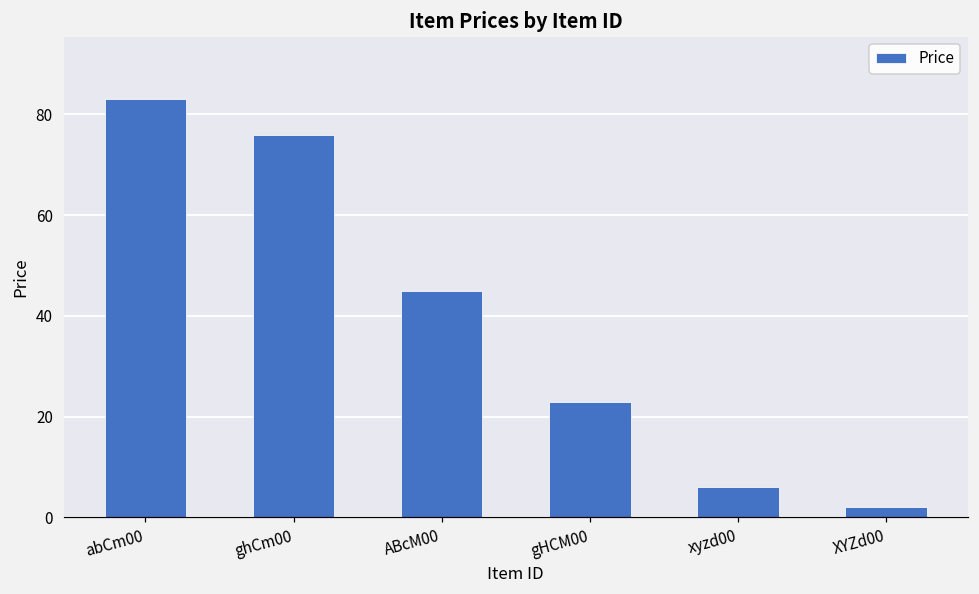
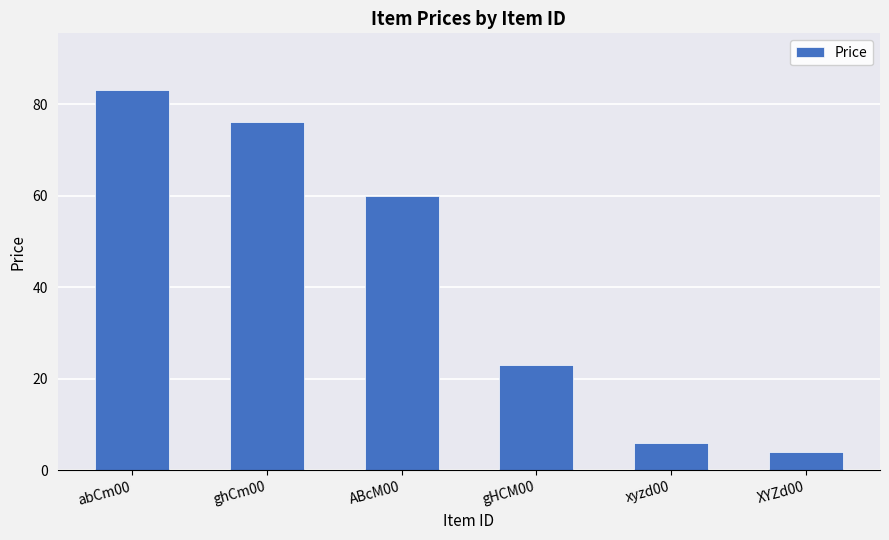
ABcM00: 45 -> 60
XYZd00: 2 -> 4
